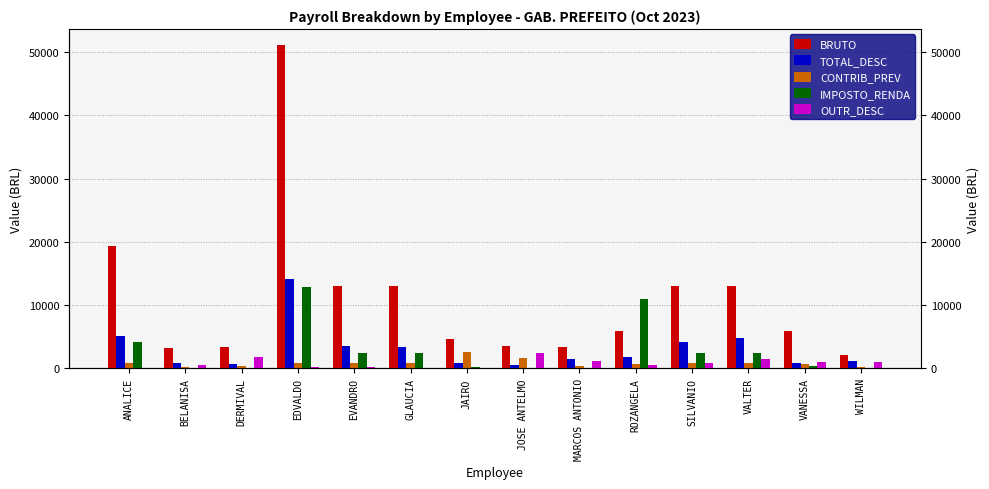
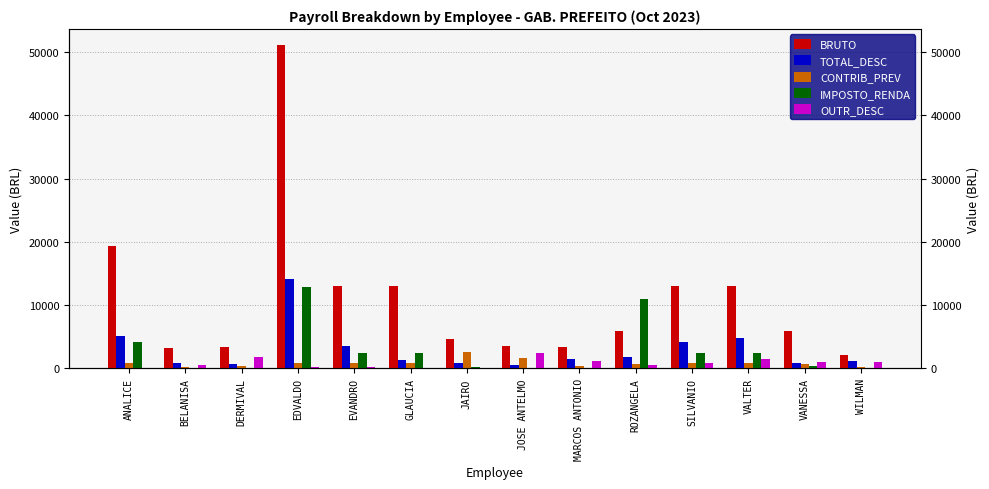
TOTAL_DESC, GLAUCIA: 3000 -> 1000
